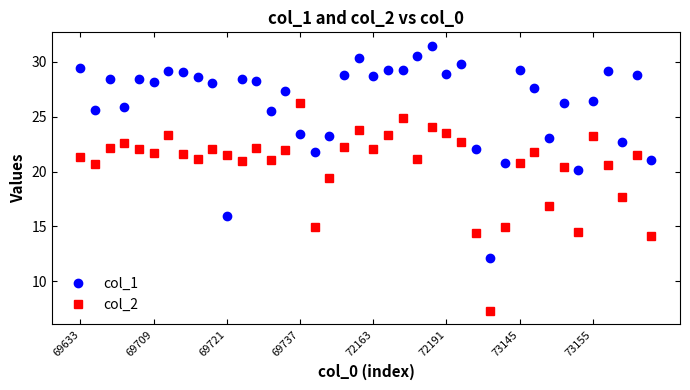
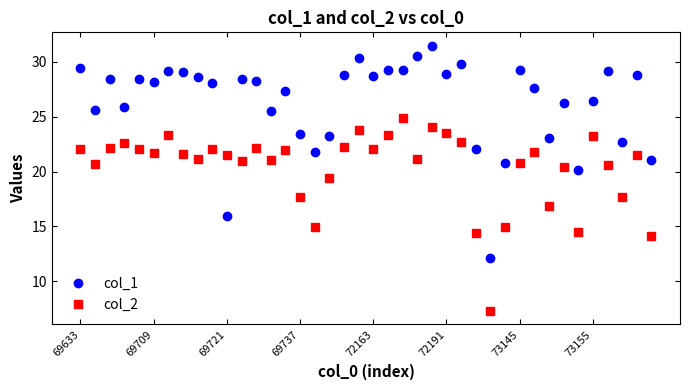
col_2, 69633: 21.3 -> 22.1
col_2, 69737: 26.3 -> 17.7
